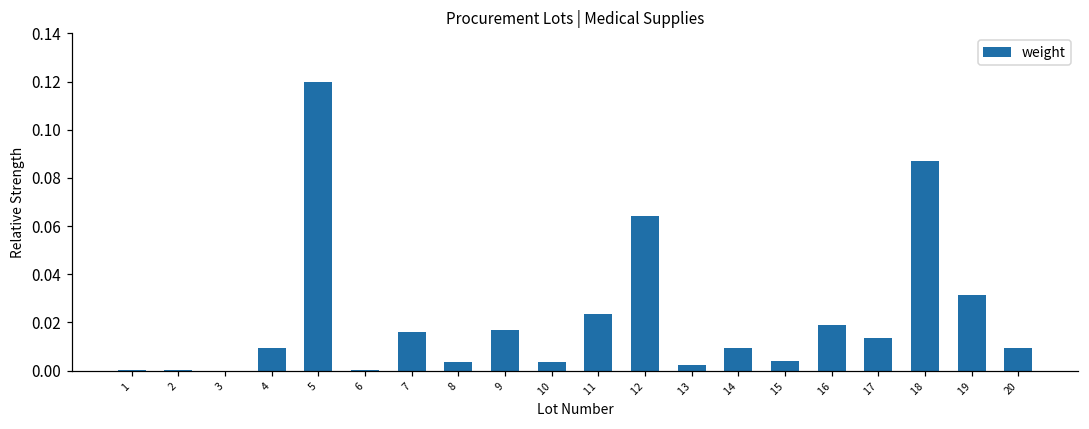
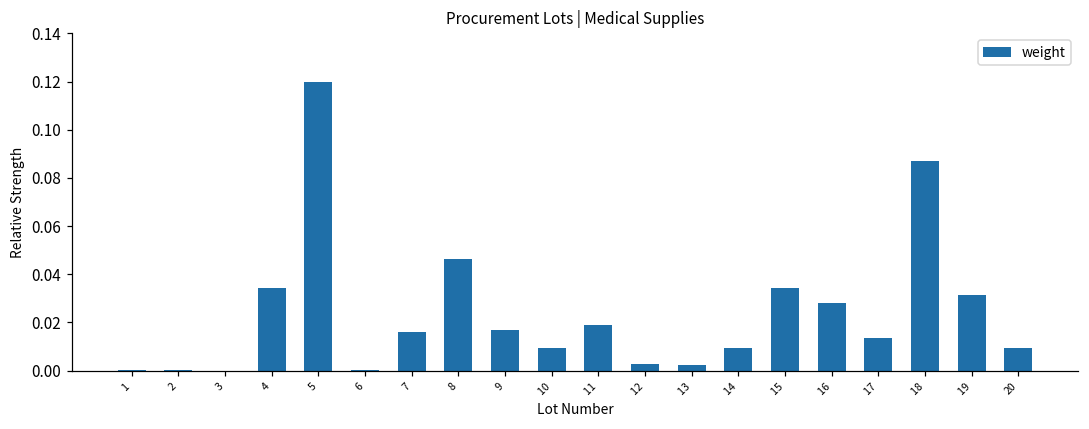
4: 0.009 -> 0.034
8: 0.004 -> 0.046
10: 0.003 -> 0.009
11: 0.023 -> 0.019
12: 0.064 -> 0.003
15: 0.004 -> 0.034
16: 0.019 -> 0.028
